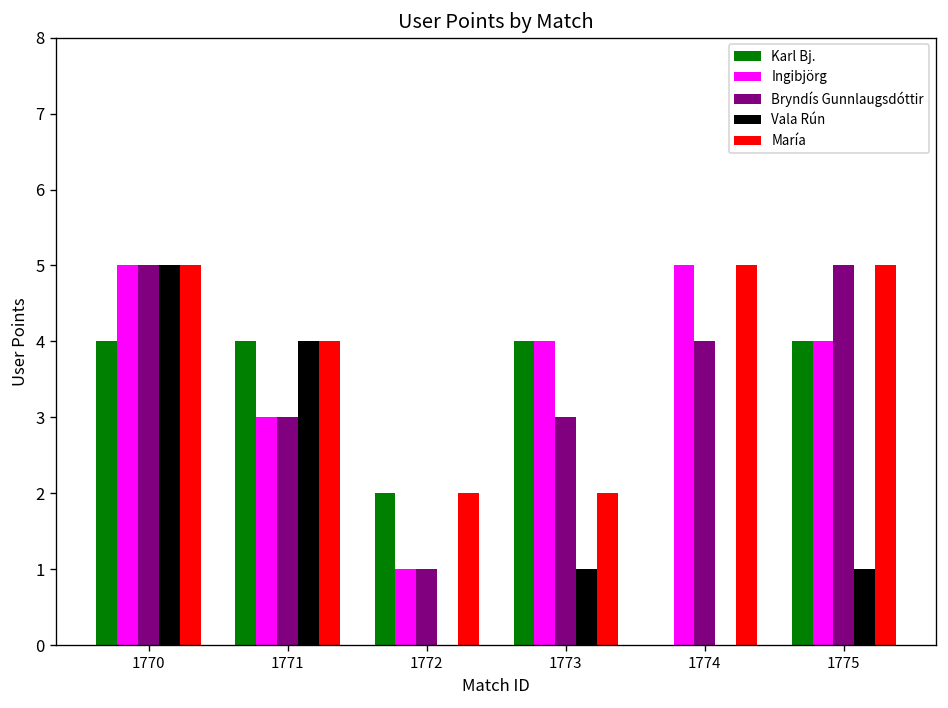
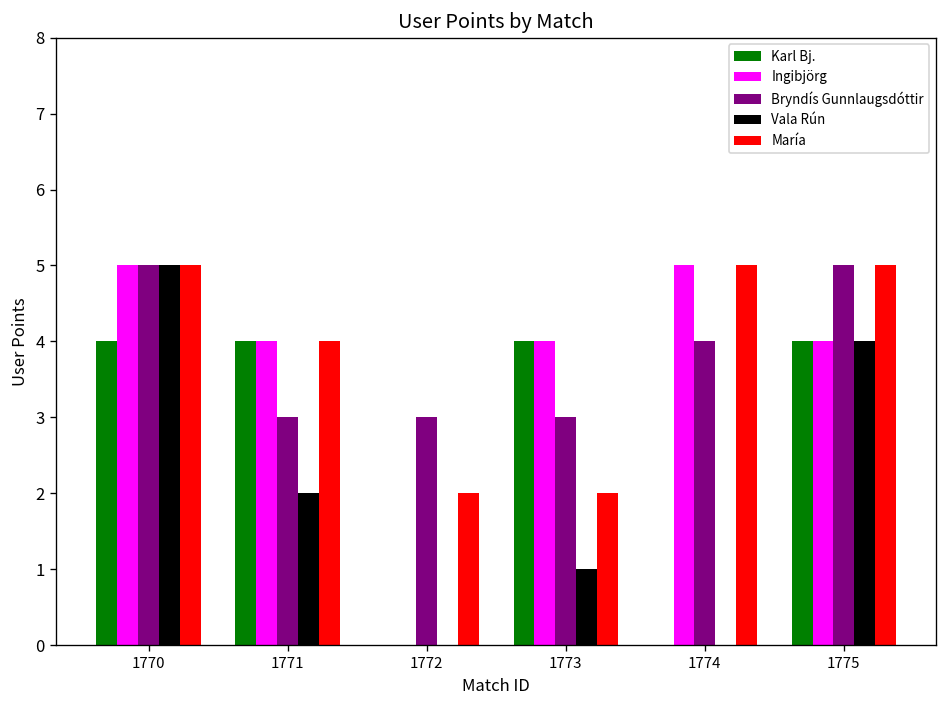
Ingibjörg, 1771: 3 -> 4
Vala Rún, 1771: 4 -> 2
Karl Bj., 1772: 2 -> 0
Ingibjörg, 1772: 1 -> 0
Bryndís Gunnlaugsdóttir, 1772: 1 -> 3
Vala Rún, 1775: 1 -> 4
